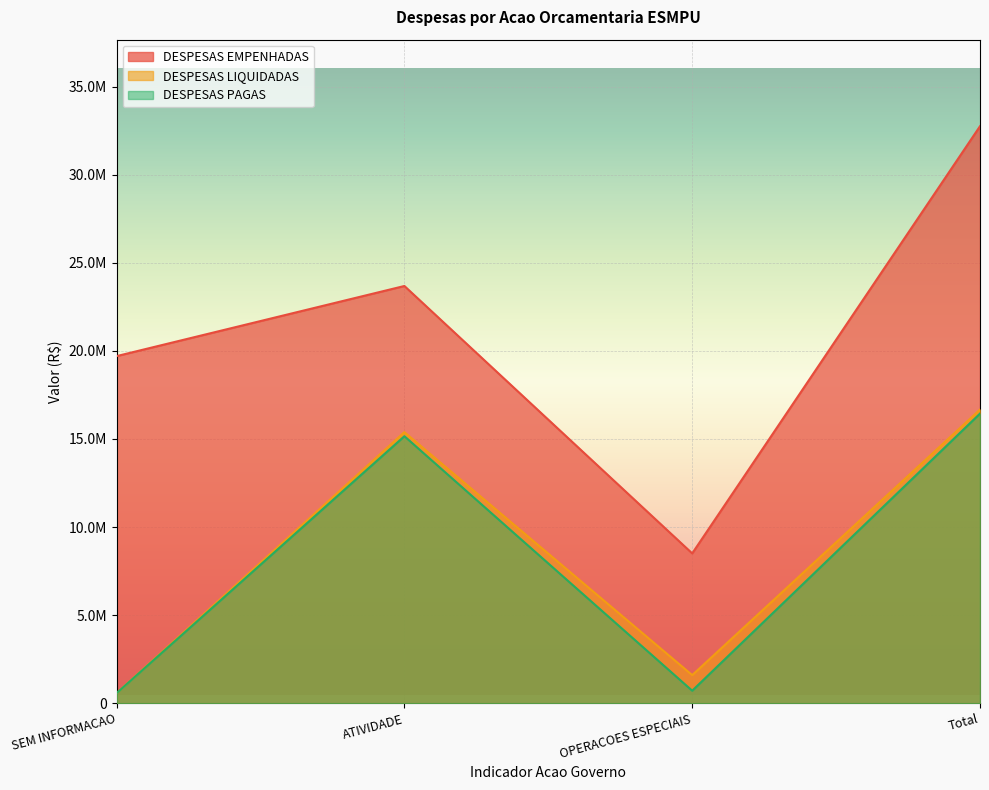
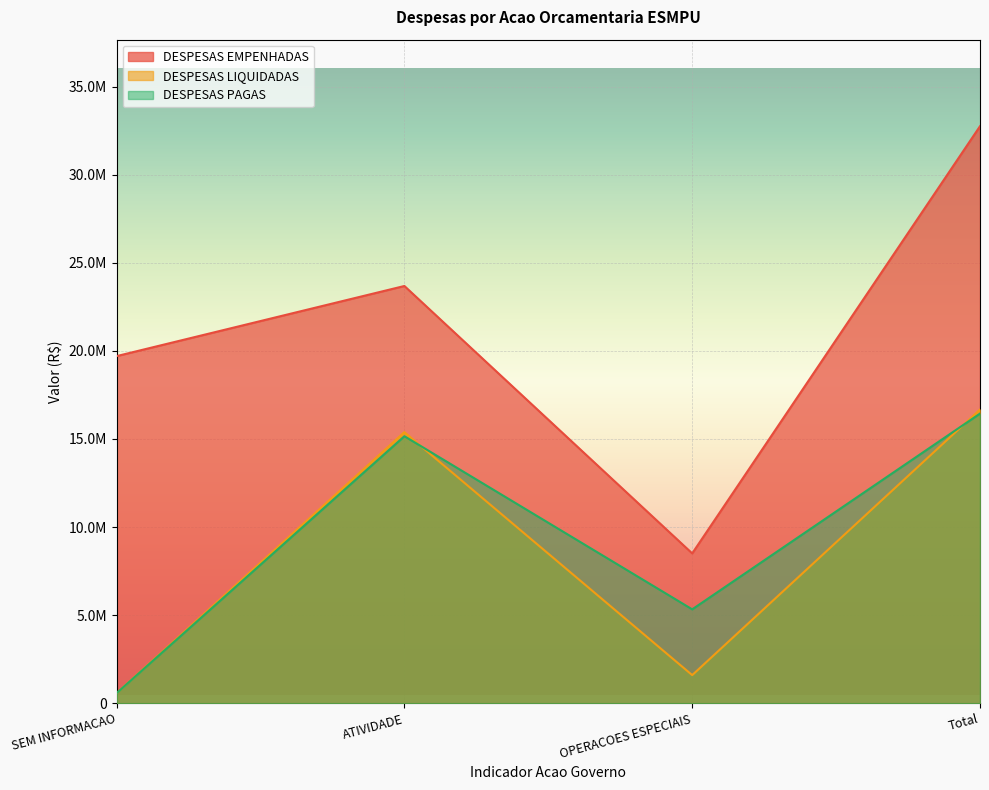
DESPESAS PAGAS, OPERACOES ESPECIAIS: 700000 -> 5300000
